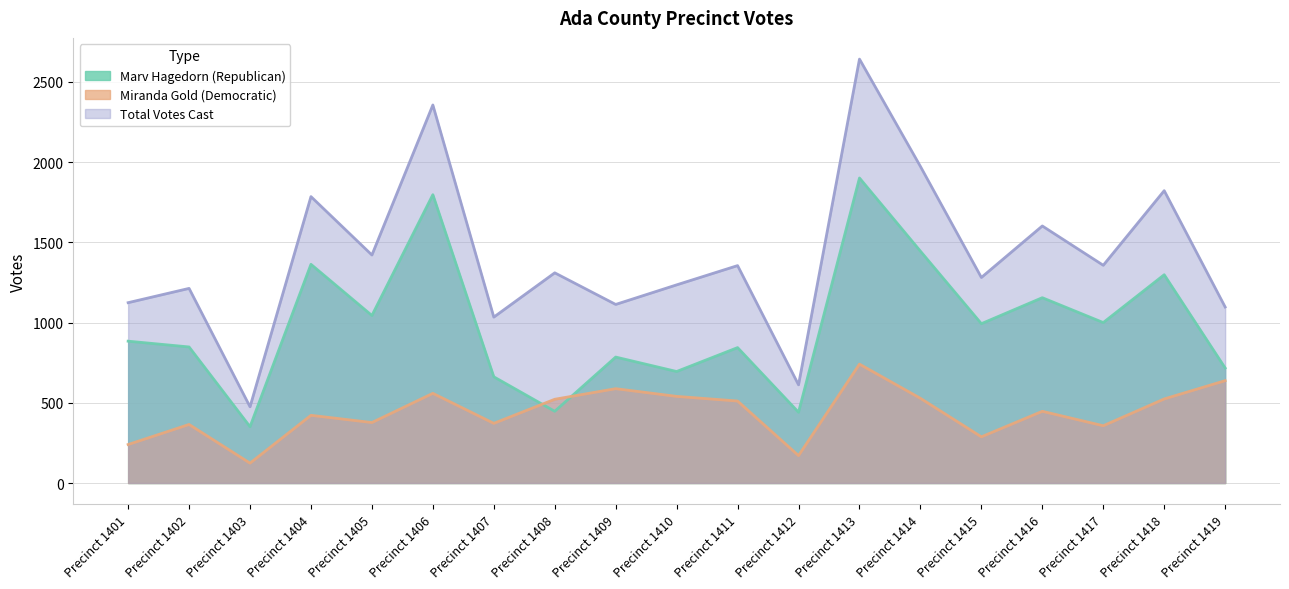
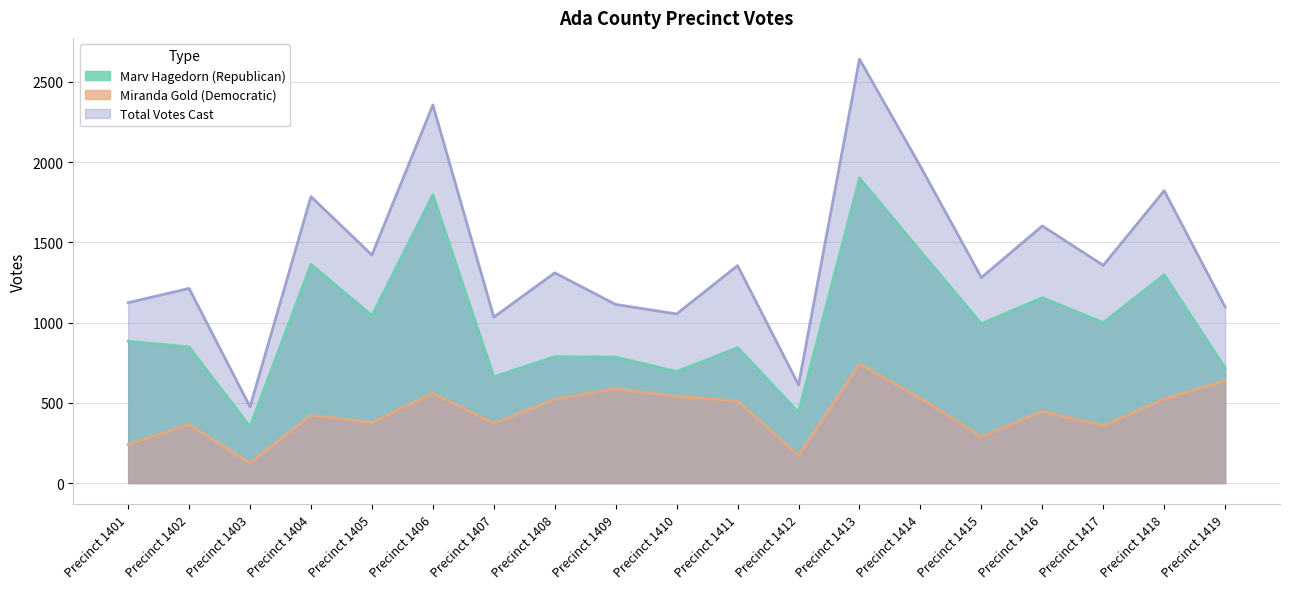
Marv Hagedorn (Republican), Precinct 1408: 450 -> 790
Total Votes Cast, Precinct 1410: 1240 -> 1050
